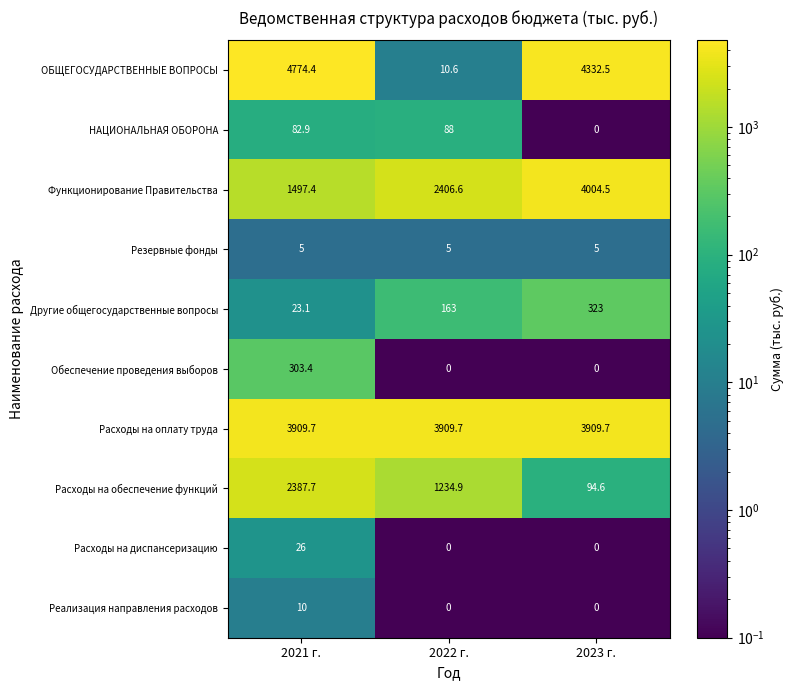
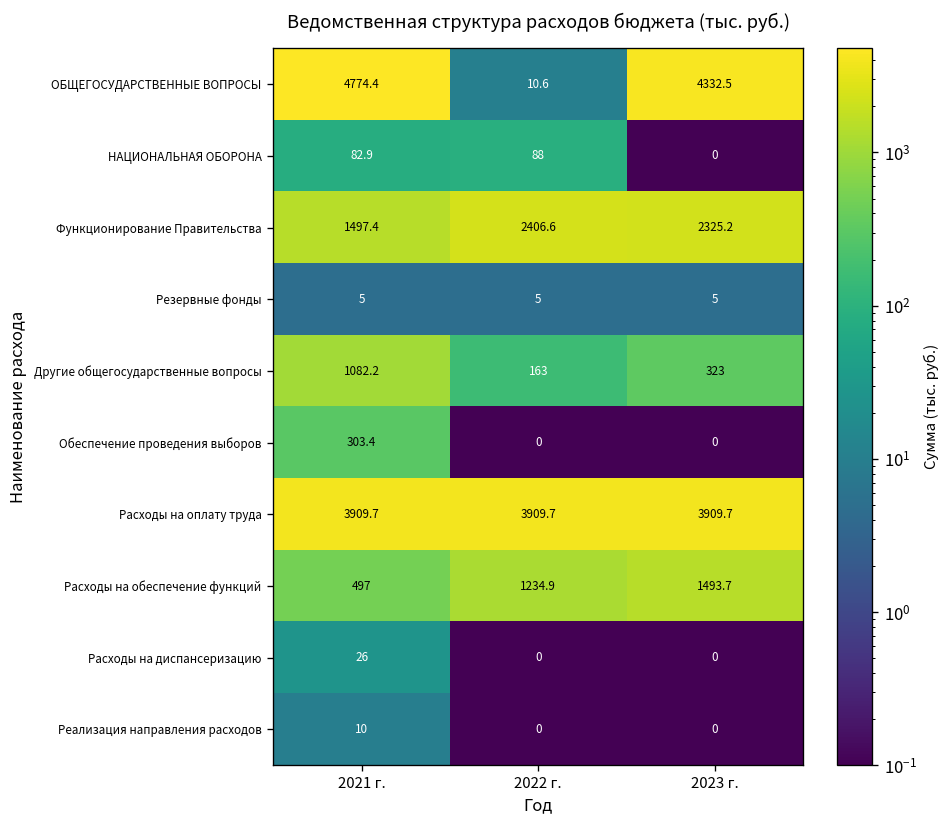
Функционирование Правительства, 2023 г.: 4004.5 -> 2325.2
Другие общегосударственные вопросы, 2021 г.: 23.1 -> 1082.2
Расходы на обеспечение функций, 2021 г.: 2387.7 -> 497
Расходы на обеспечение функций, 2023 г.: 94.6 -> 1493.7
